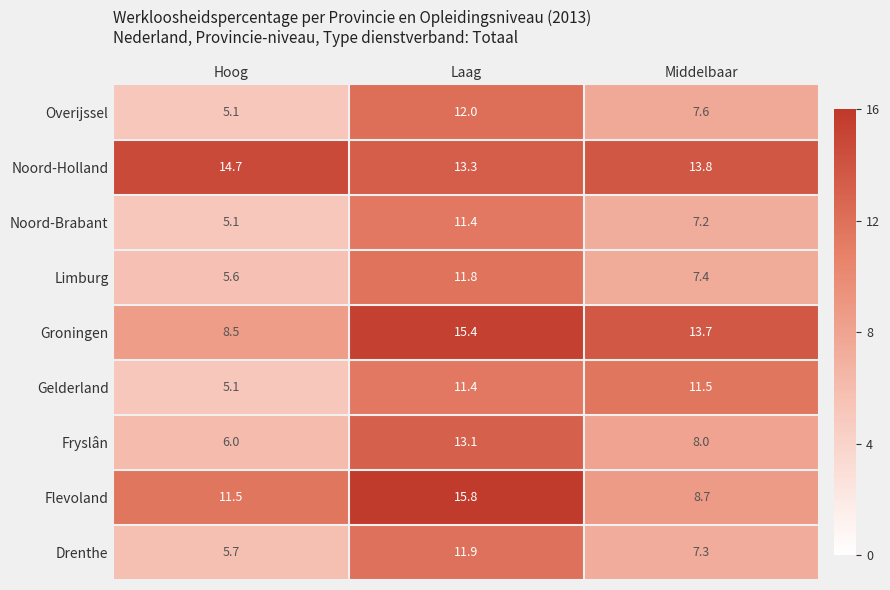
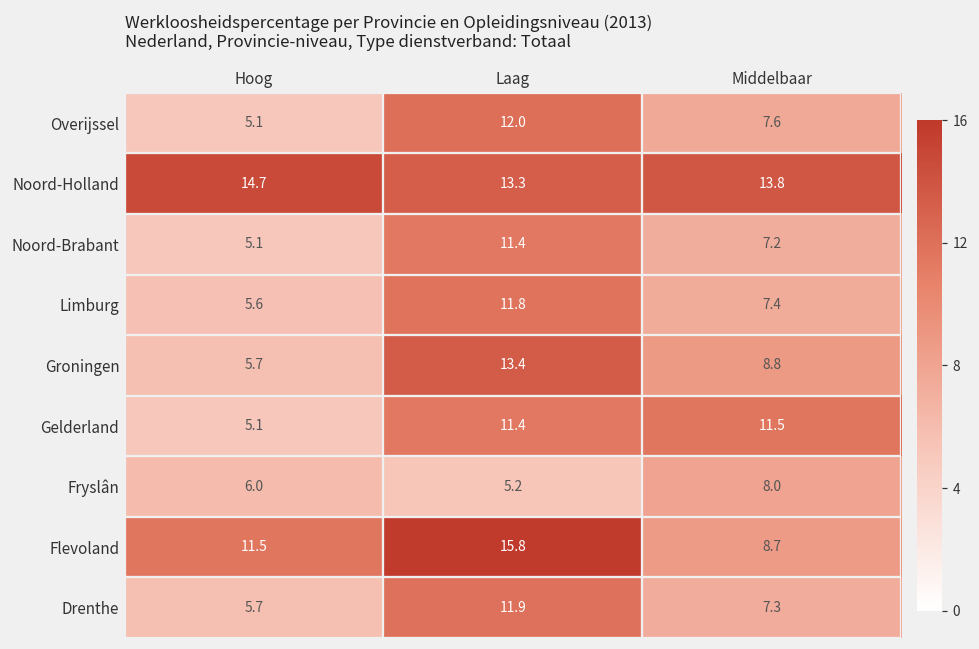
Groningen, Hoog: 8.5 -> 5.7
Groningen, Laag: 15.4 -> 13.4
Groningen, Middelbaar: 13.7 -> 8.8
Fryslân, Laag: 13.1 -> 5.2
